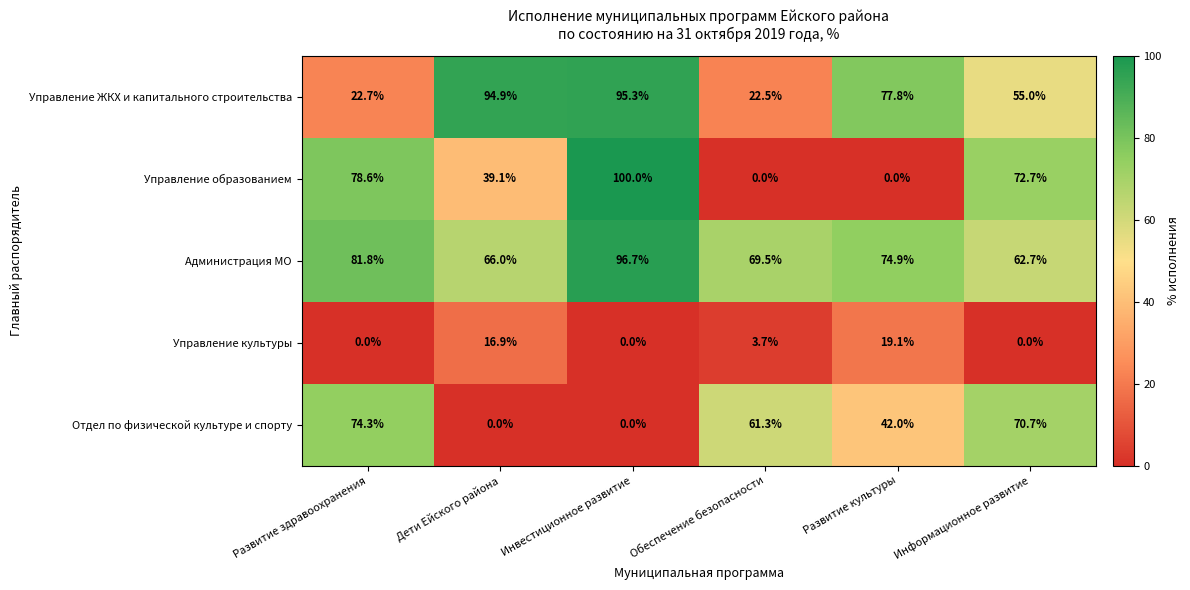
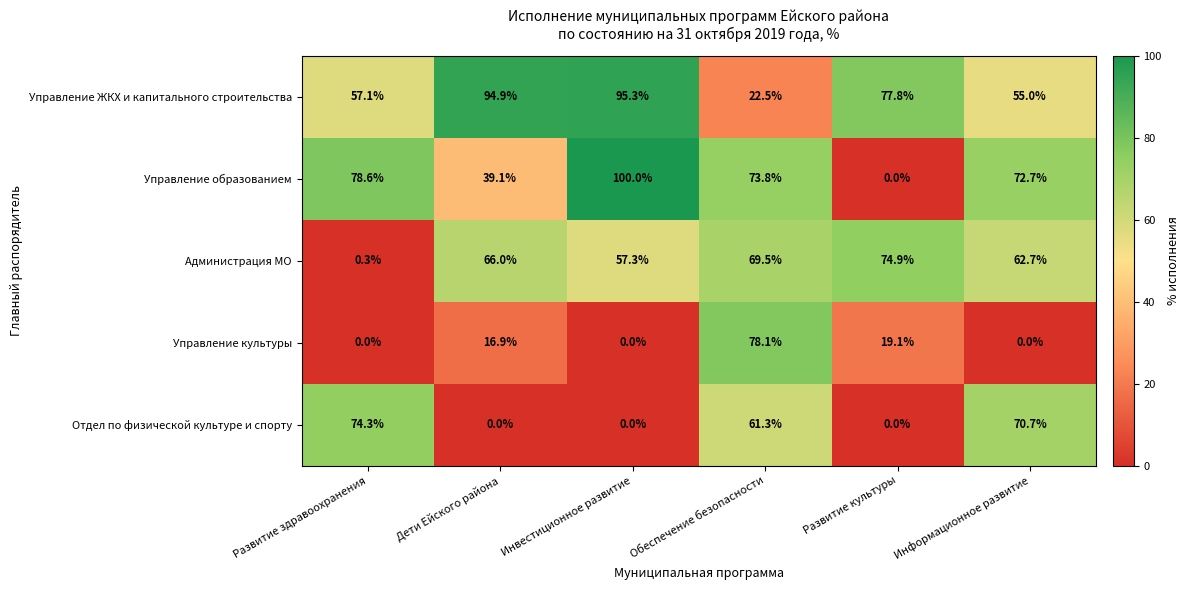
Управление ЖКХ и капитального строительства, Развитие здравоохранения: 22.7% -> 57.1%
Управление образованием, Обеспечение безопасности: 0.0% -> 73.8%
Администрация МО, Развитие здравоохранения: 81.8% -> 0.3%
Администрация МО, Инвестиционное развитие: 96.7% -> 57.3%
Управление культуры, Обеспечение безопасности: 3.7% -> 78.1%
Отдел по физической культуре и спорту, Развитие культуры: 42.0% -> 0.0%
